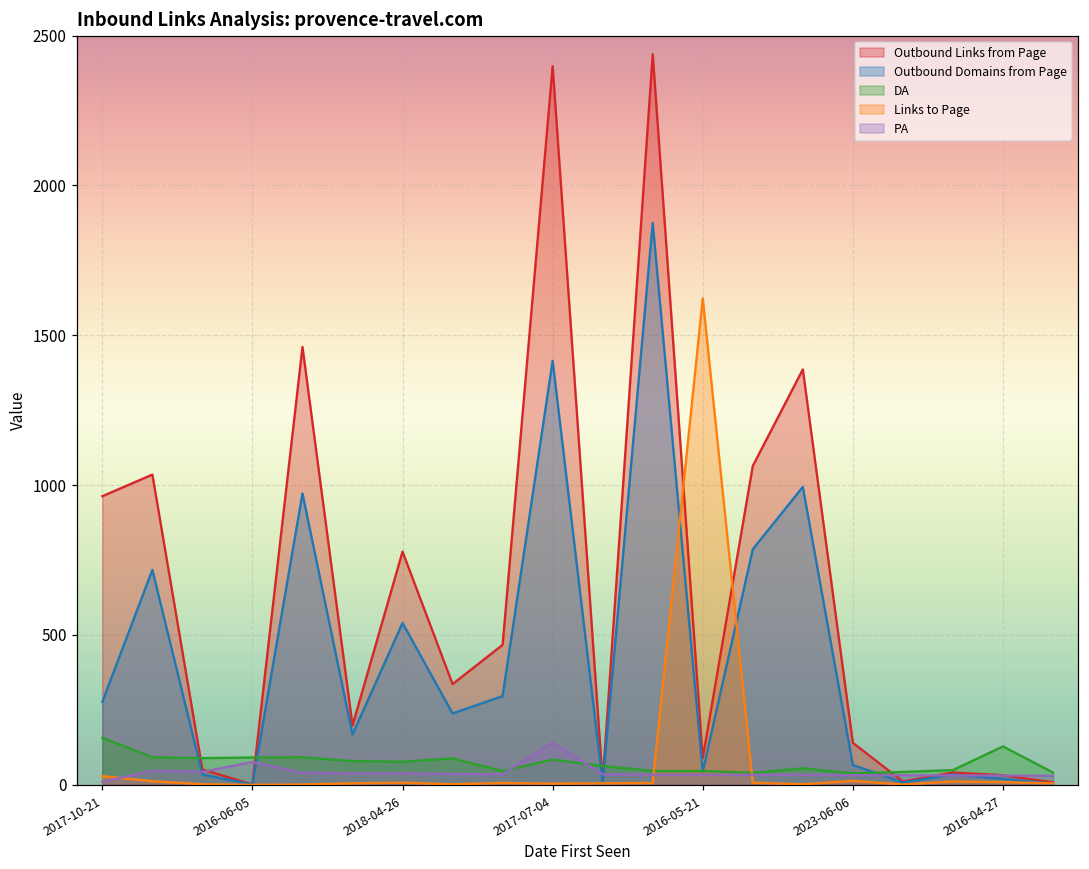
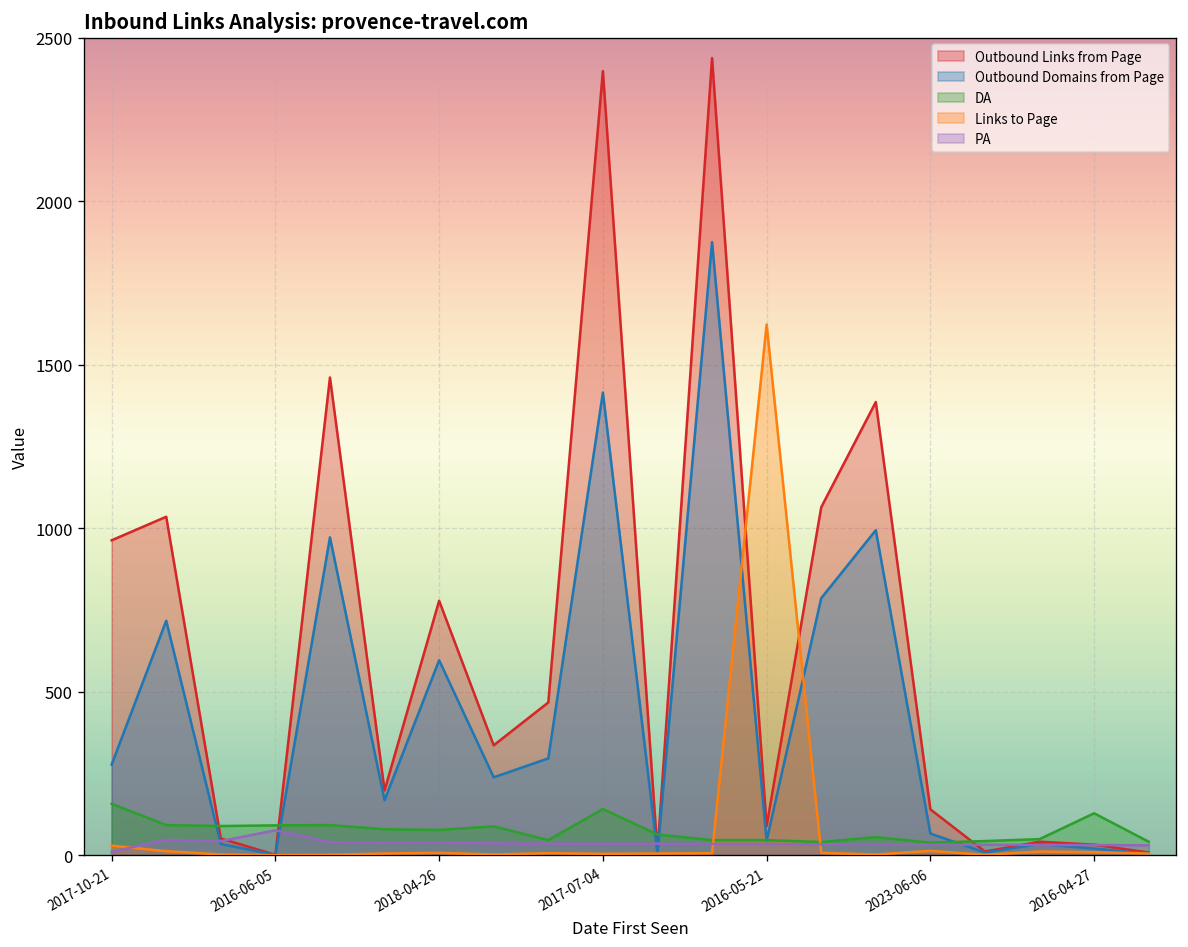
Outbound Domains from Page, 2018-04-26: 540 -> 600
DA, 2017-07-04: 80 -> 140
PA, 2017-07-04: 140 -> 40
